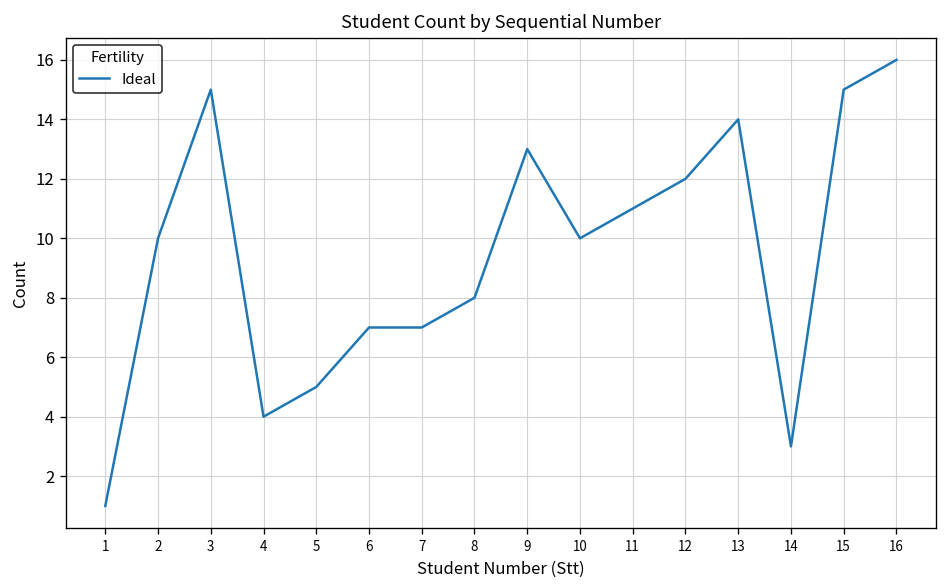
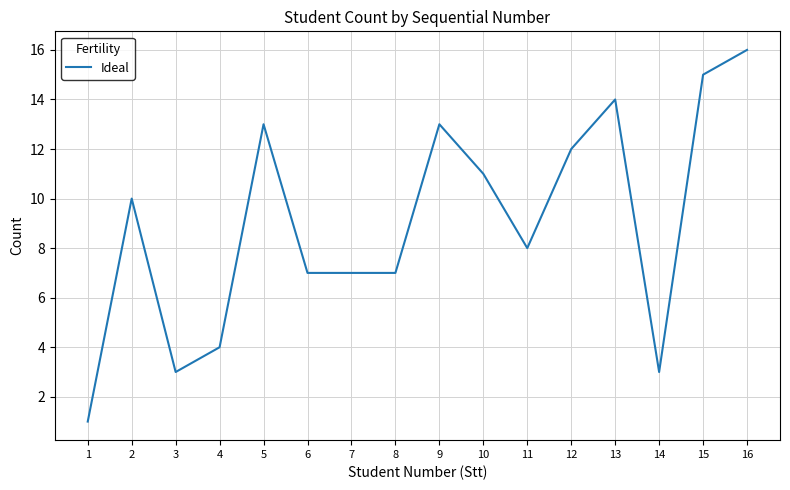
3: 15 -> 3
5: 5 -> 13
8: 8 -> 7
10: 10 -> 11
11: 11 -> 8
